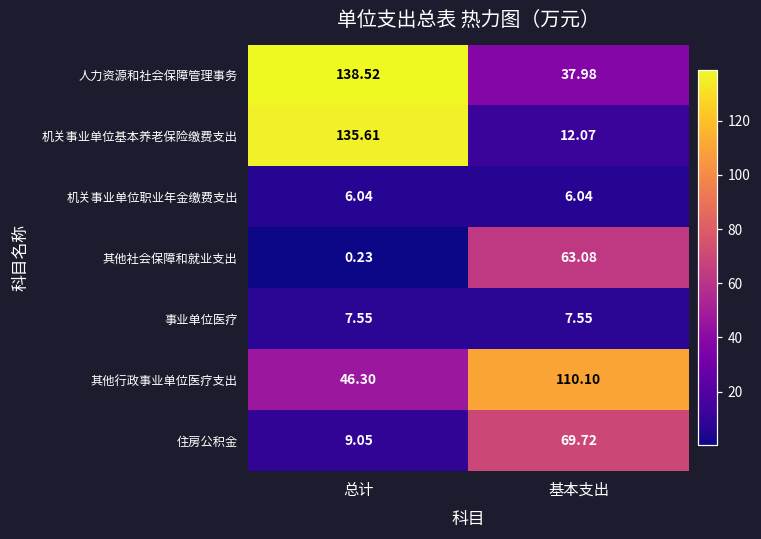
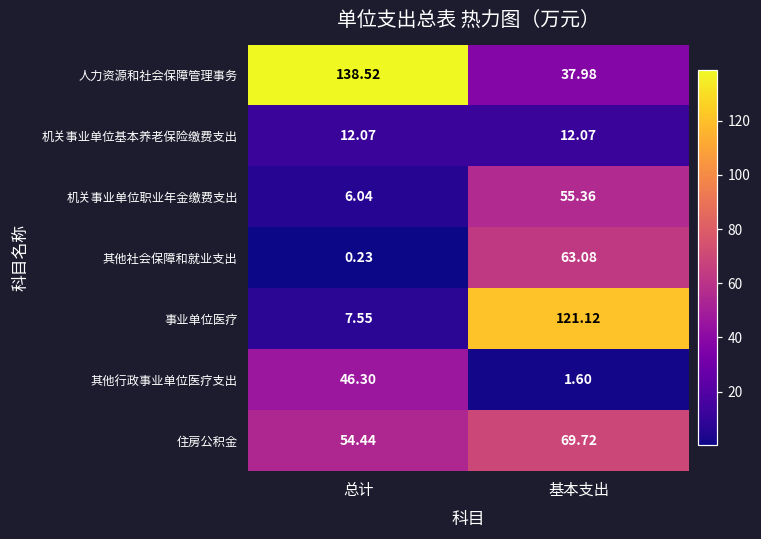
机关事业单位基本养老保险缴费支出, 总计: 135.61 -> 12.07
机关事业单位职业年金缴费支出, 基本支出: 6.04 -> 55.36
事业单位医疗, 基本支出: 7.55 -> 121.12
其他行政事业单位医疗支出, 基本支出: 110.10 -> 1.60
住房公积金, 总计: 9.05 -> 54.44
